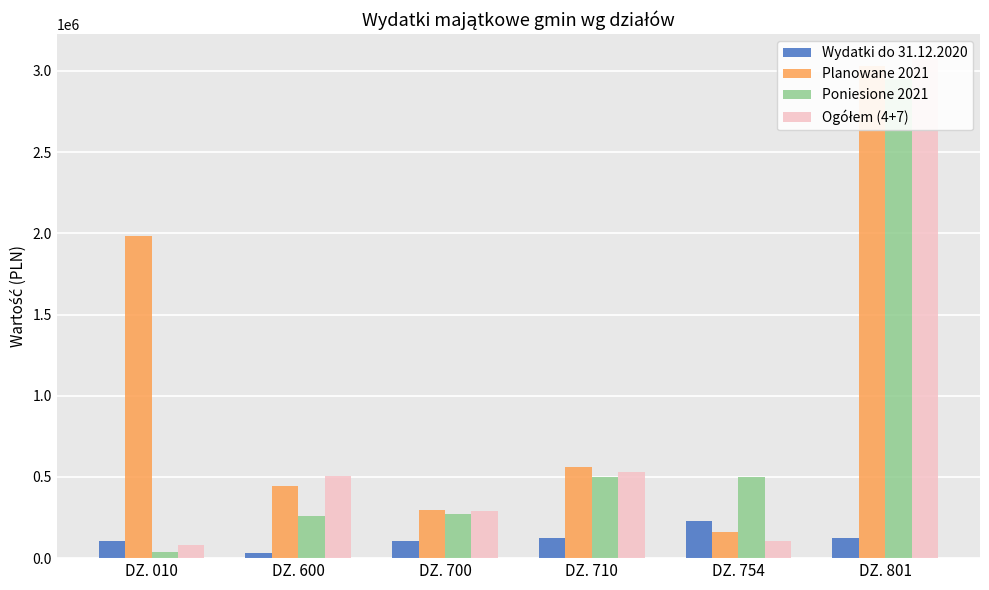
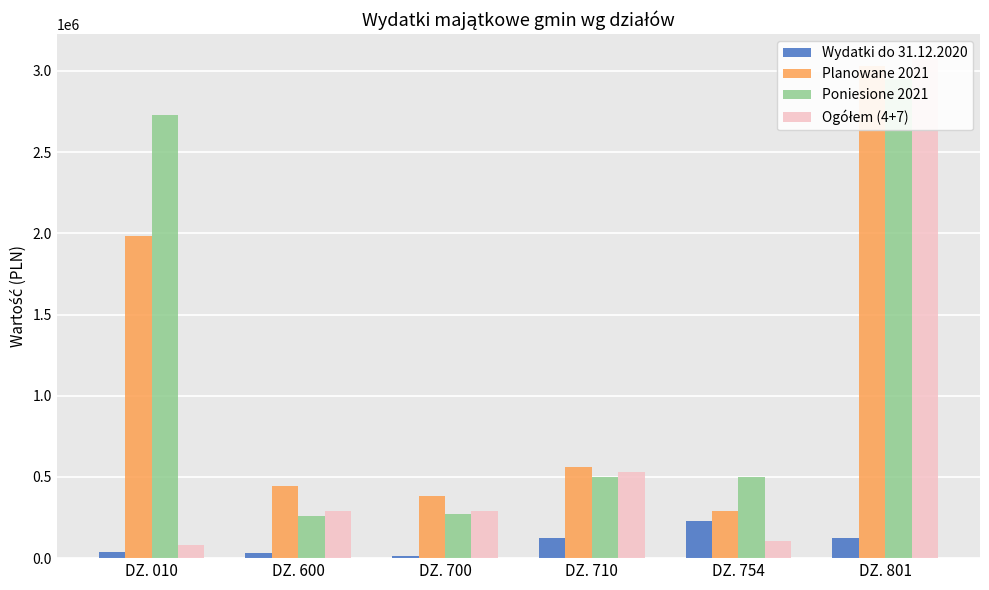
Wydatki do 31.12.2020, DZ. 010: 100000 -> 40000
Poniesione 2021, DZ. 010: 40000 -> 2730000
Ogółem (4+7), DZ. 600: 510000 -> 290000
Wydatki do 31.12.2020, DZ. 700: 110000 -> 20000
Planowane 2021, DZ. 700: 300000 -> 380000
Planowane 2021, DZ. 754: 160000 -> 290000
